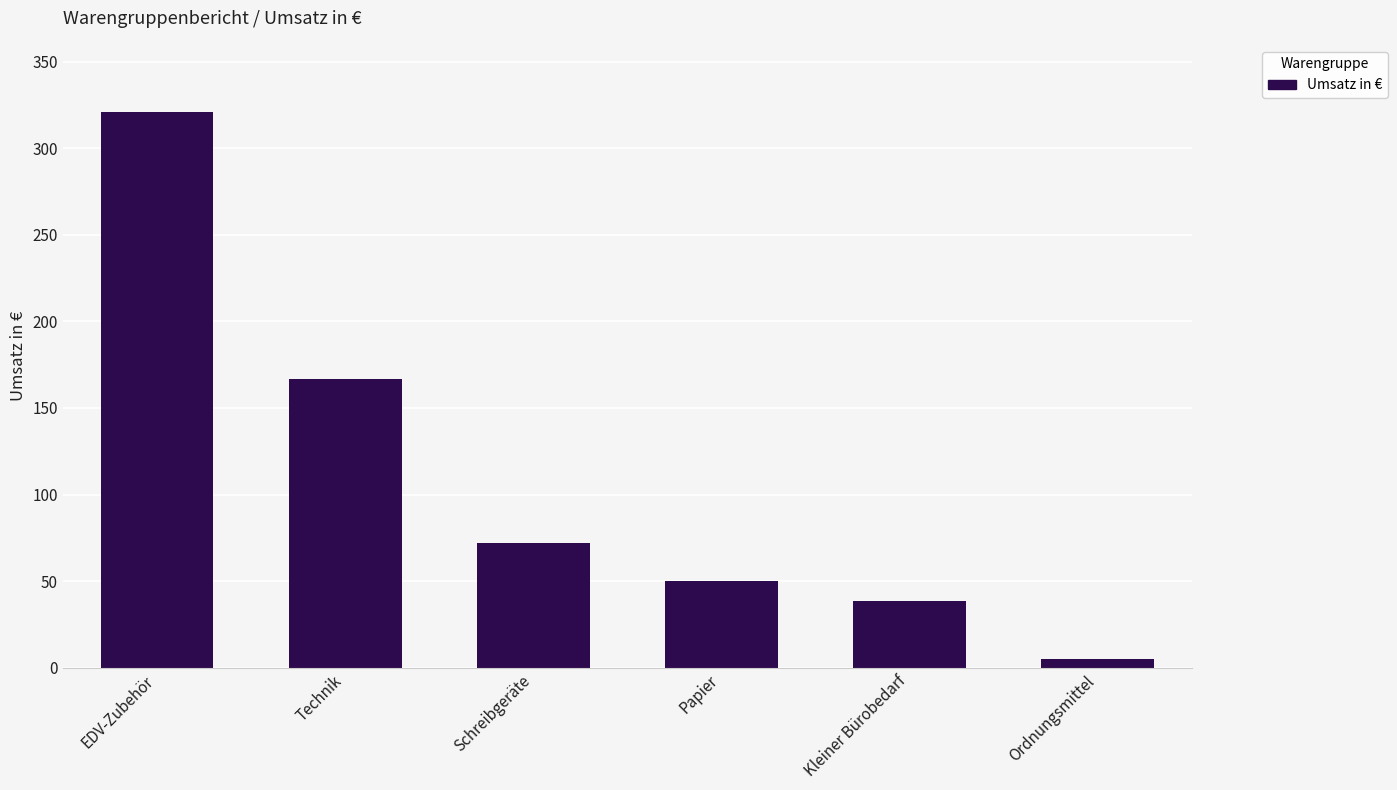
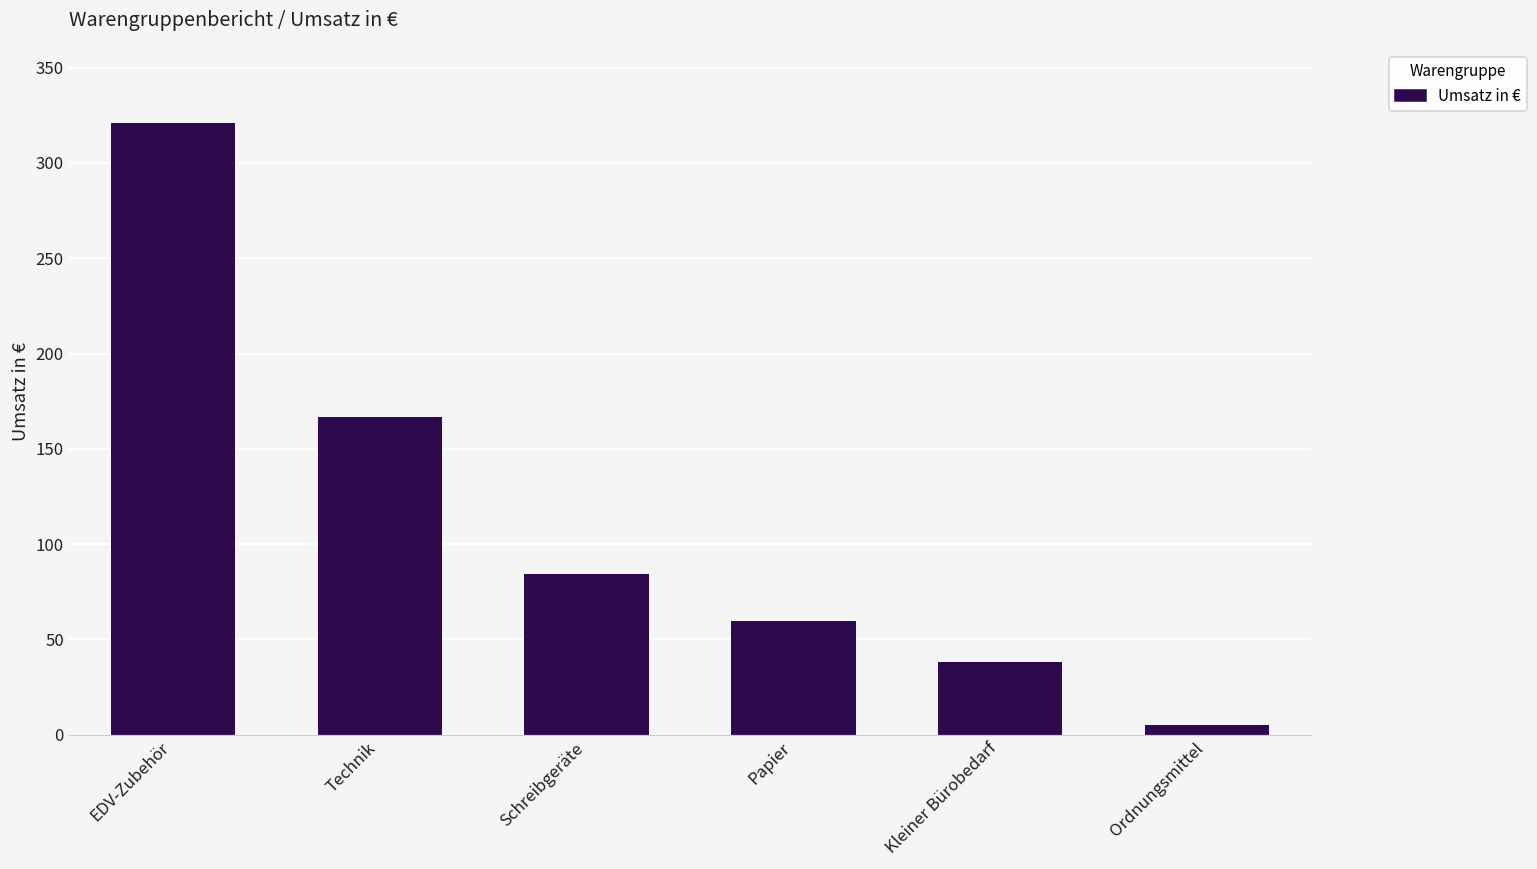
Schreibgeräte: 72 -> 84
Papier: 50 -> 59
